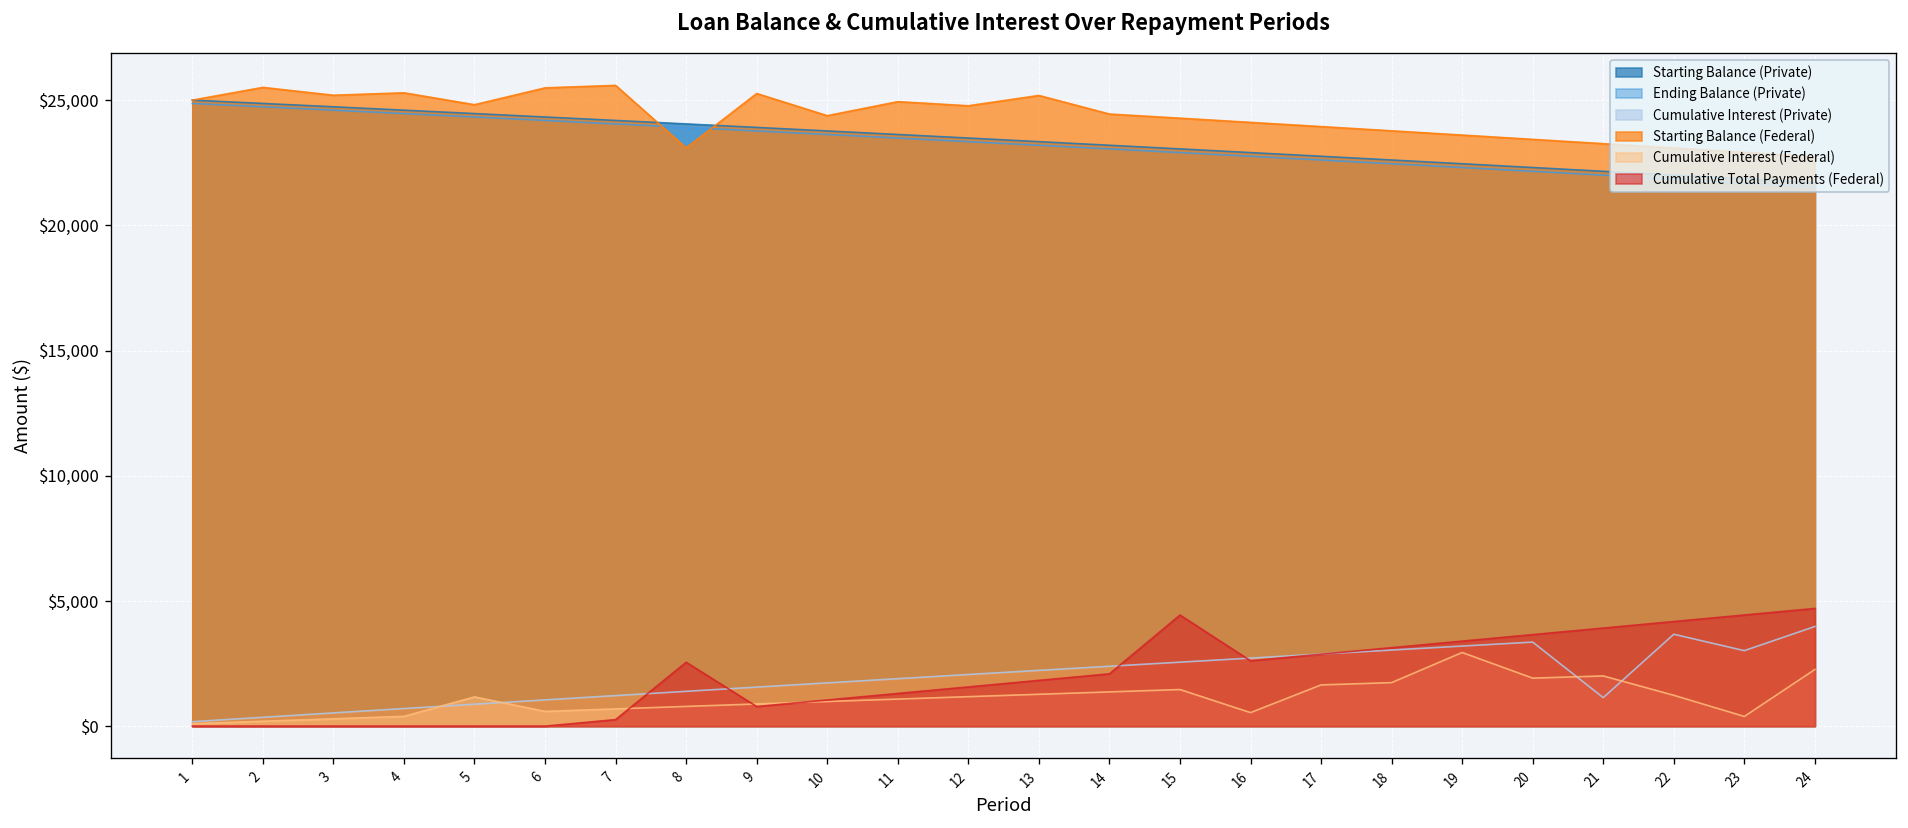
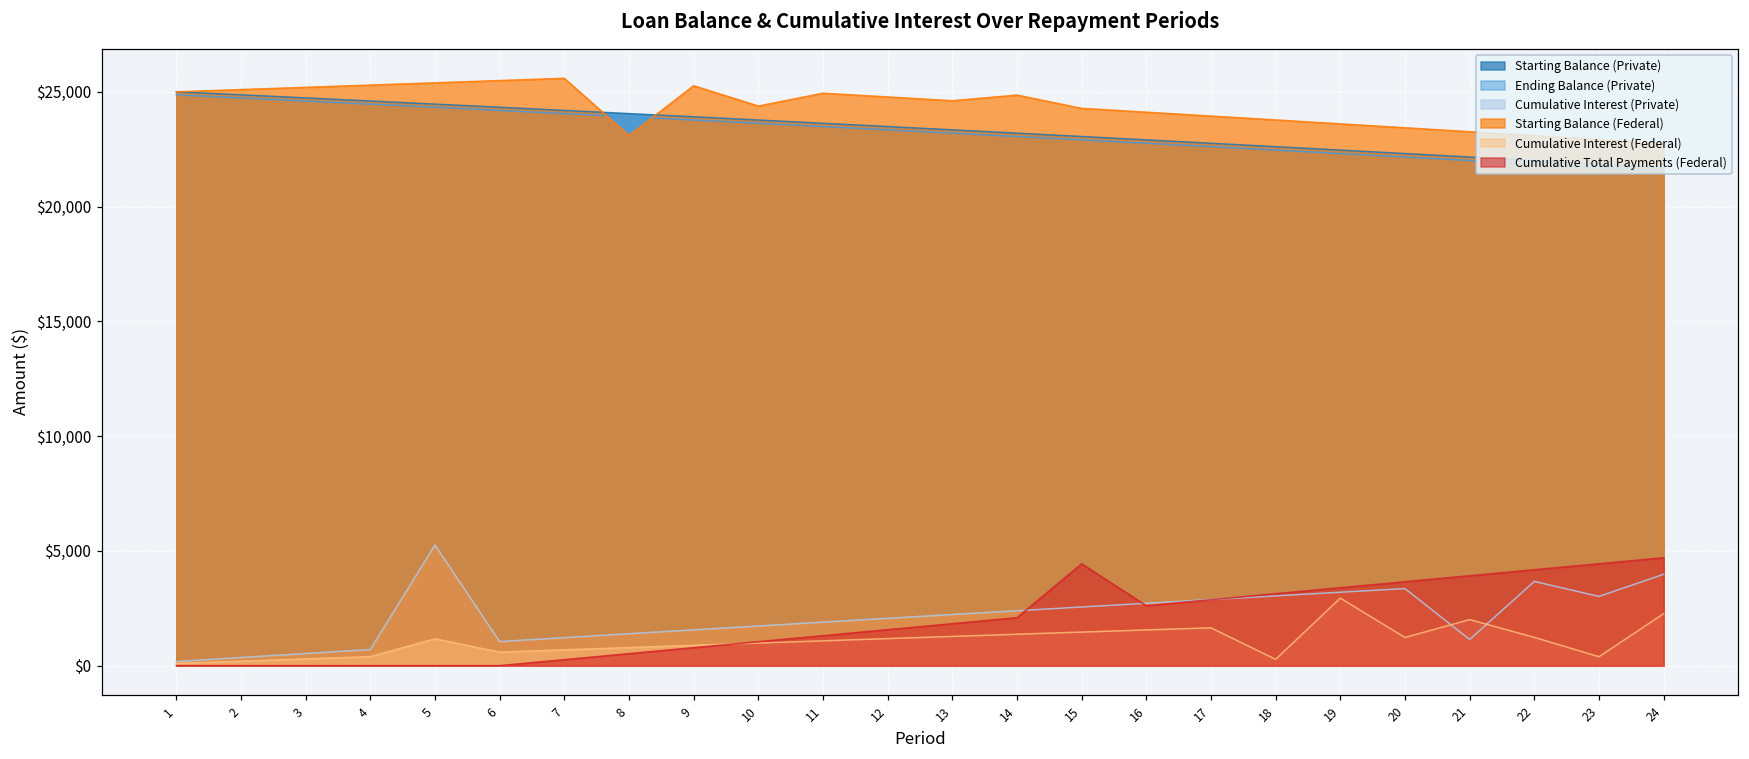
Starting Balance (Federal), 2: $25,500 -> $25,100
Cumulative Interest (Private), 5: $900 -> $5,300
Starting Balance (Federal), 5: $24,800 -> $25,400
Cumulative Total Payments (Federal), 8: $2,600 -> $500
Starting Balance (Federal), 13: $25,200 -> $24,600
Starting Balance (Federal), 14: $24,400 -> $24,900
Cumulative Interest (Federal), 16: $500 -> $1,600
Cumulative Interest (Federal), 18: $1,700 -> $300
Cumulative Interest (Federal), 20: $1,900 -> $1,200
